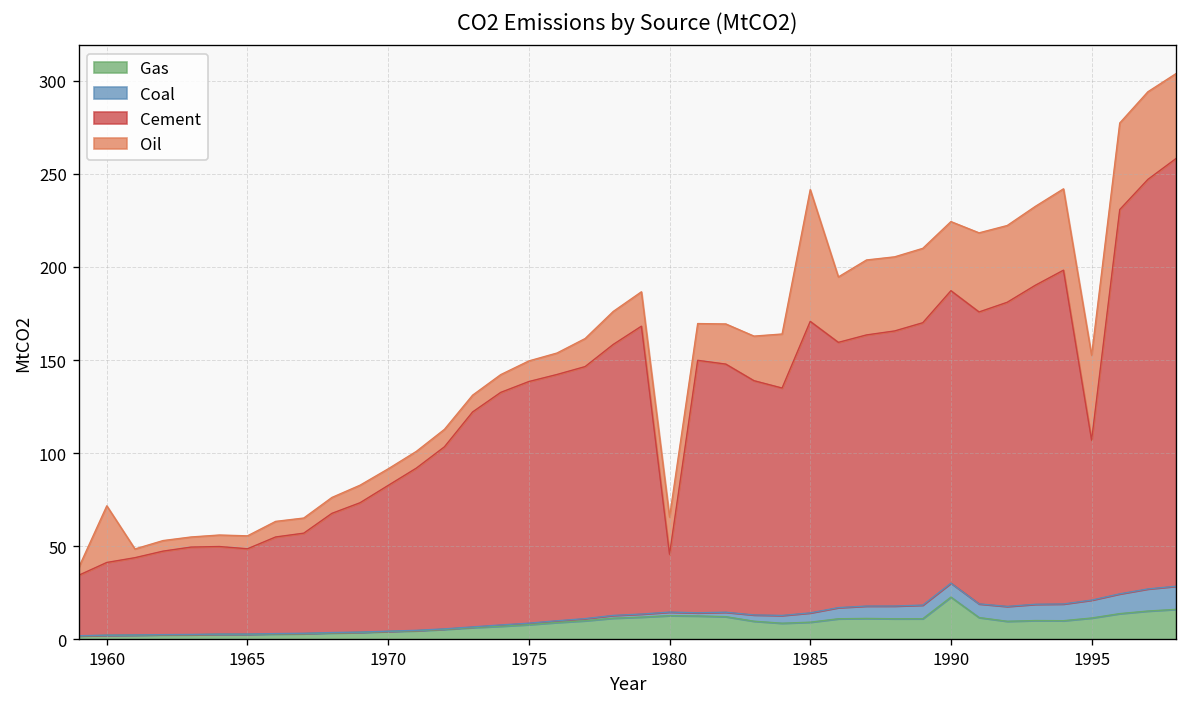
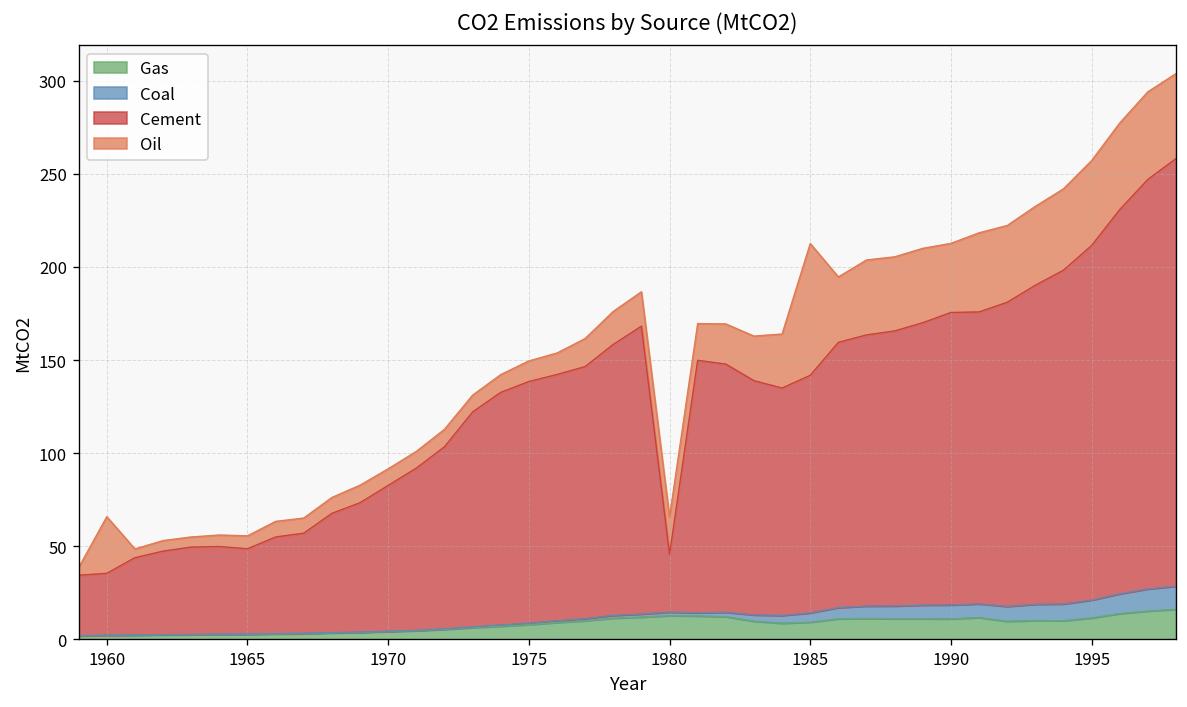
Cement, 1960: 39 -> 33
Cement, 1985: 156 -> 128
Gas, 1990: 23 -> 11
Cement, 1995: 86 -> 190
